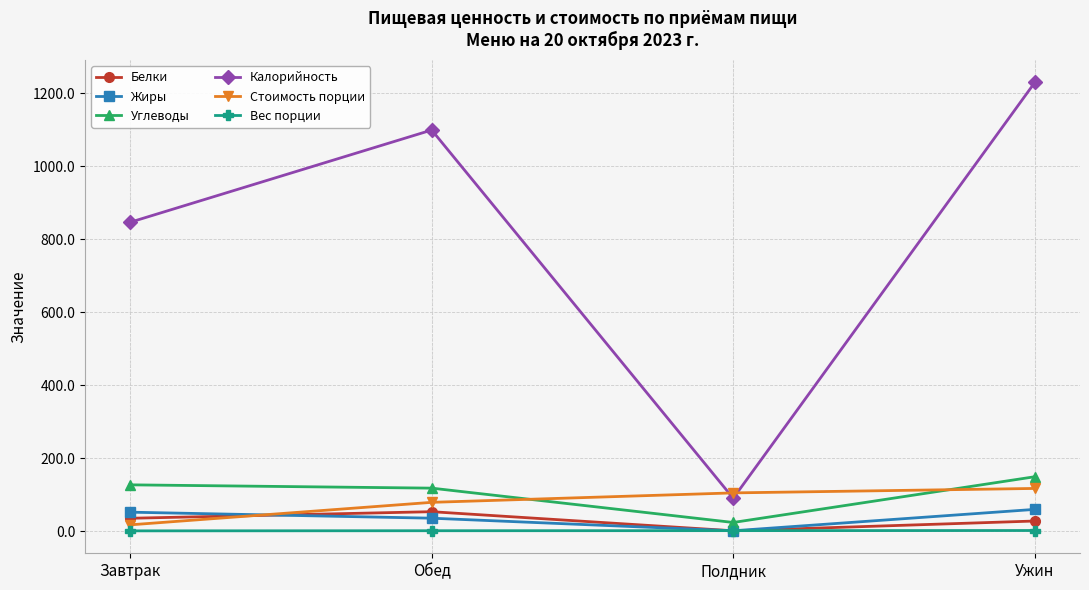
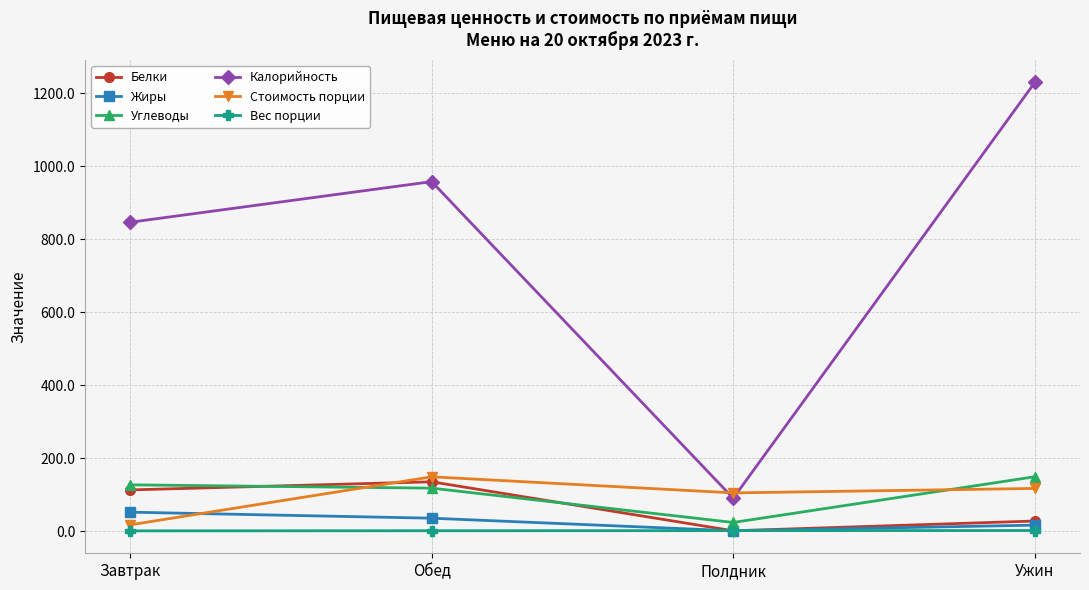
Белки, Завтрак: 40 -> 110
Белки, Обед: 50 -> 140
Калорийность, Обед: 1100 -> 960
Стоимость порции, Обед: 80 -> 150
Жиры, Ужин: 60 -> 20
